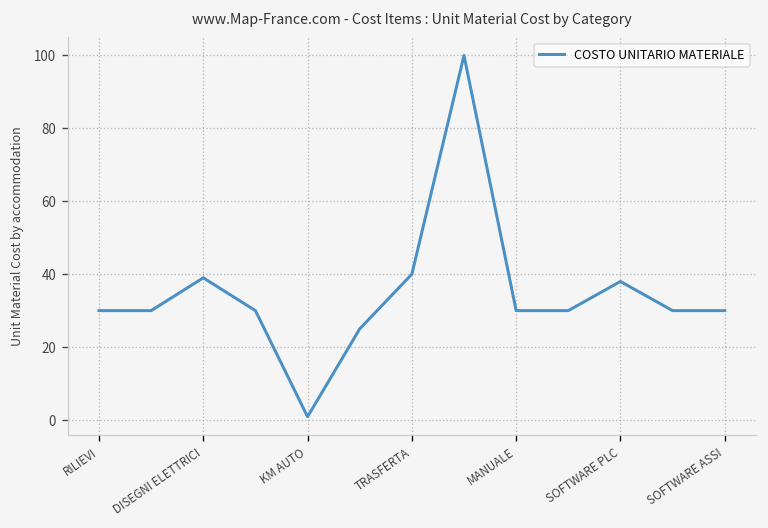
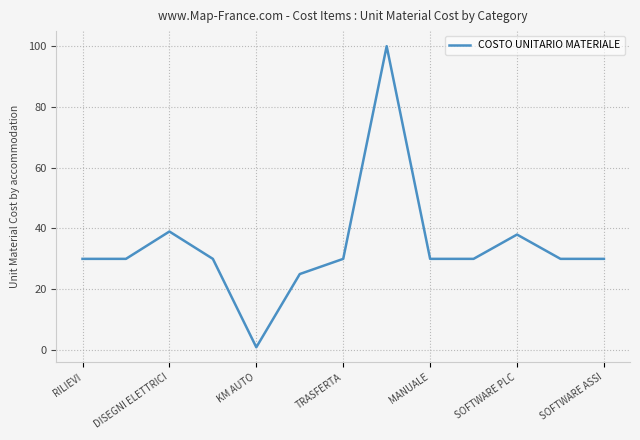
TRASFERTA: 40 -> 30
